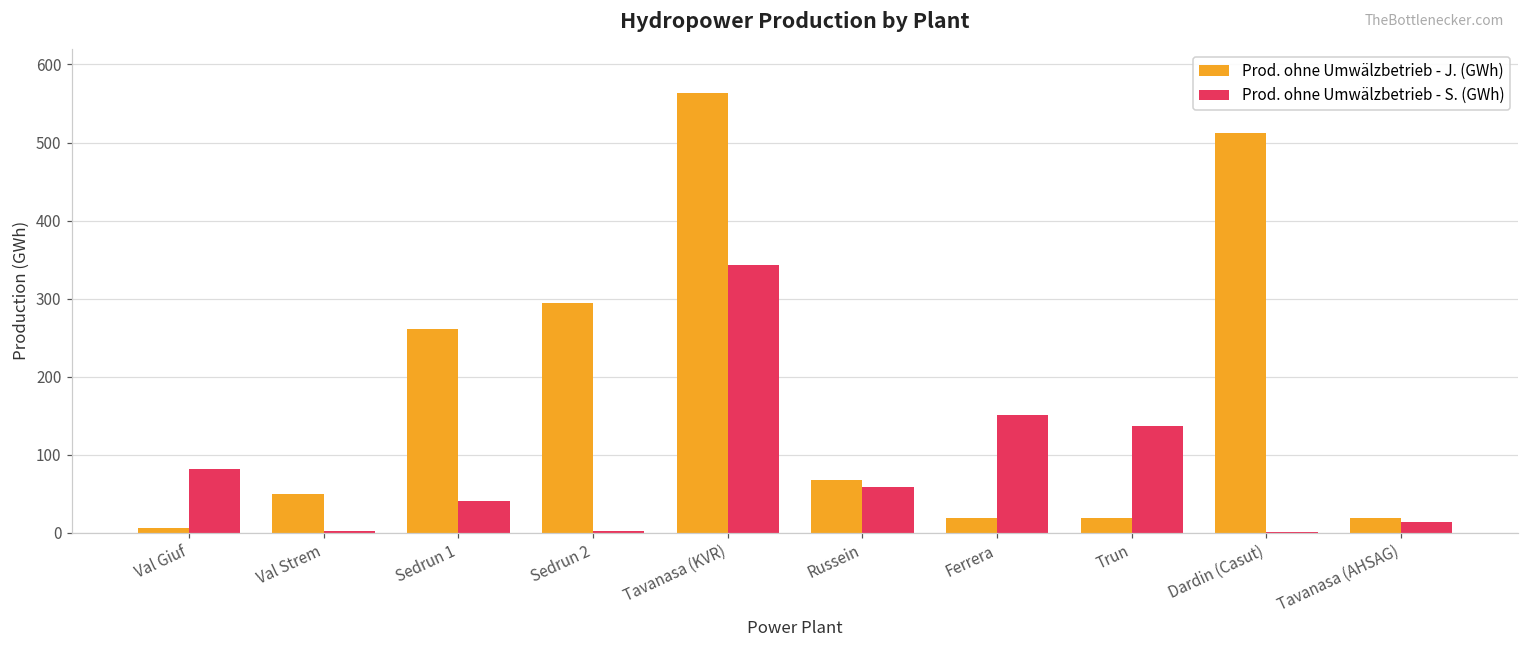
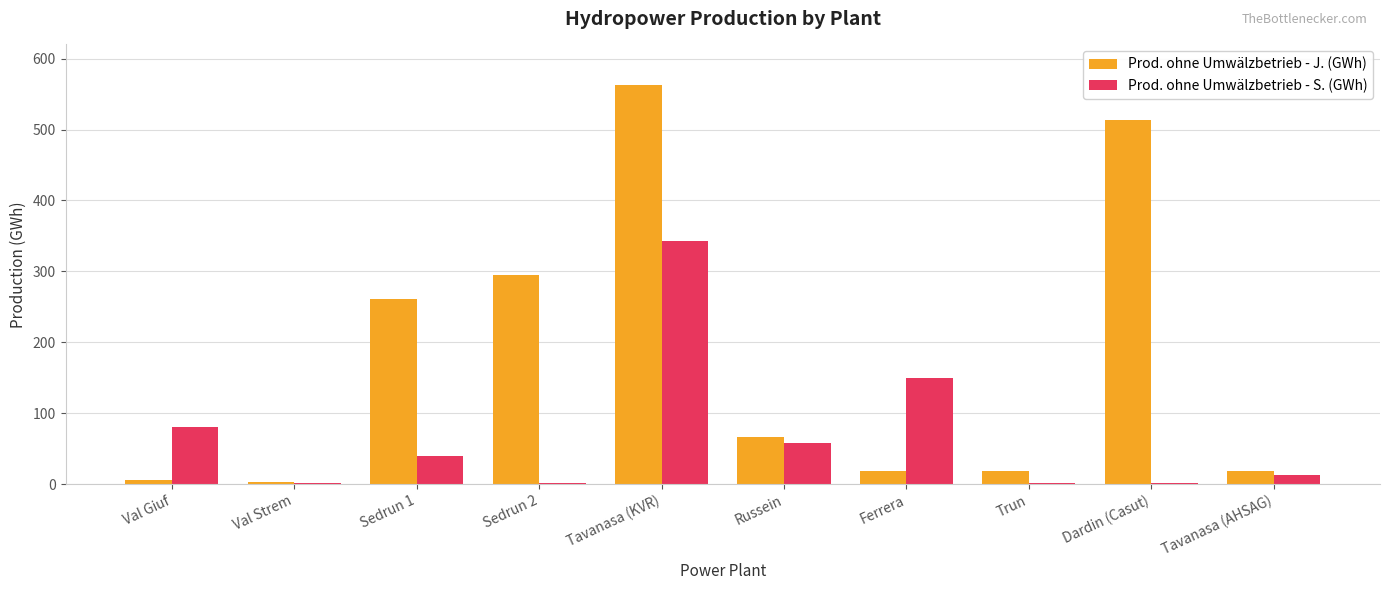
Prod. ohne Umwälzbetrieb - J. (GWh), Val Strem: 50 -> 0
Prod. ohne Umwälzbetrieb - S. (GWh), Trun: 140 -> 0
